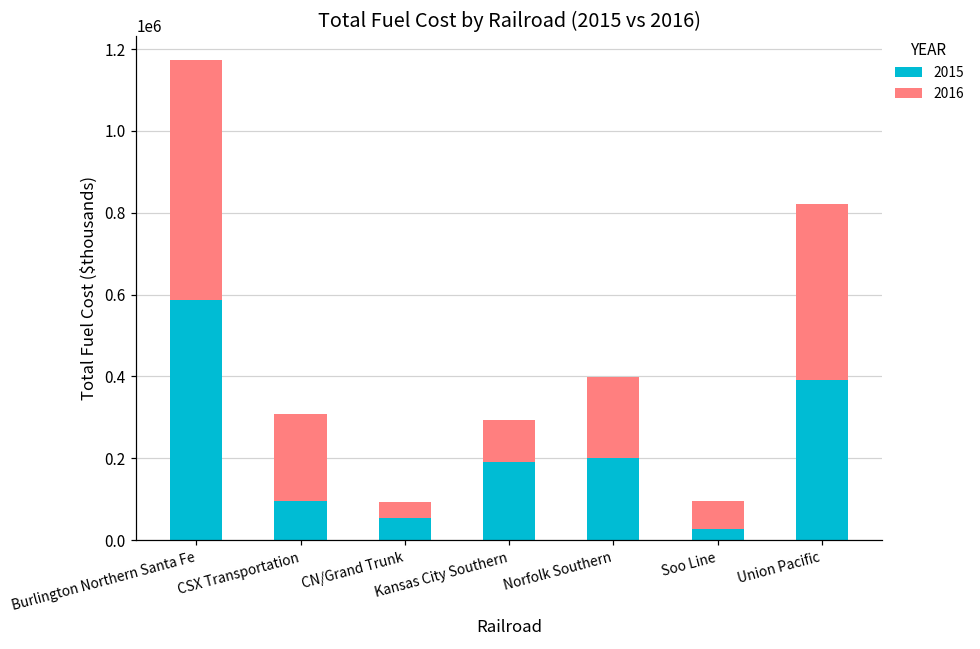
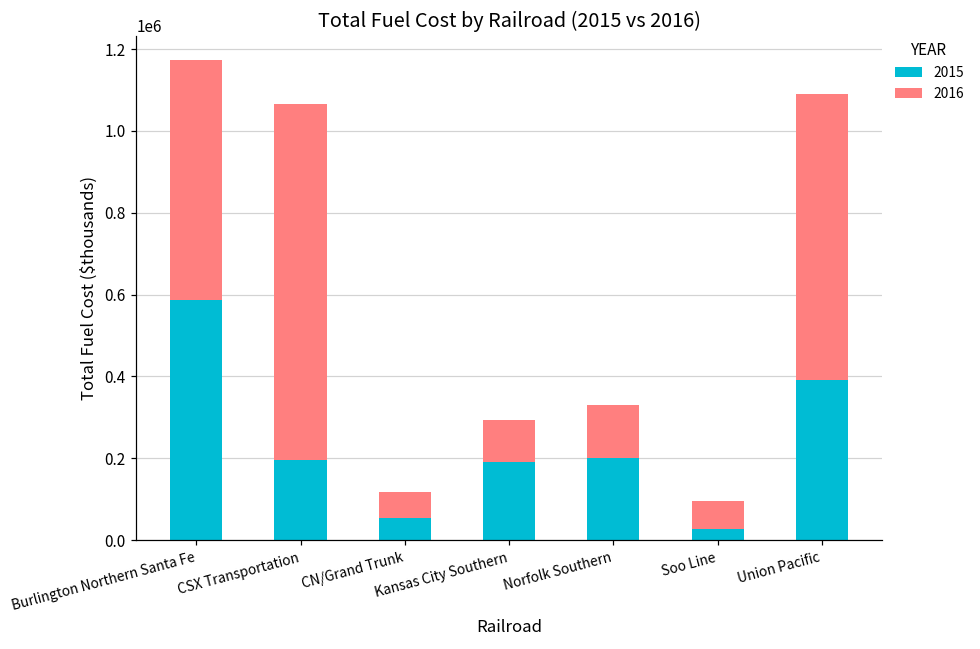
2015, CSX Transportation: 100000 -> 200000
2016, CSX Transportation: 210000 -> 870000
2016, CN/Grand Trunk: 40000 -> 60000
2016, Norfolk Southern: 200000 -> 130000
2016, Union Pacific: 430000 -> 700000
